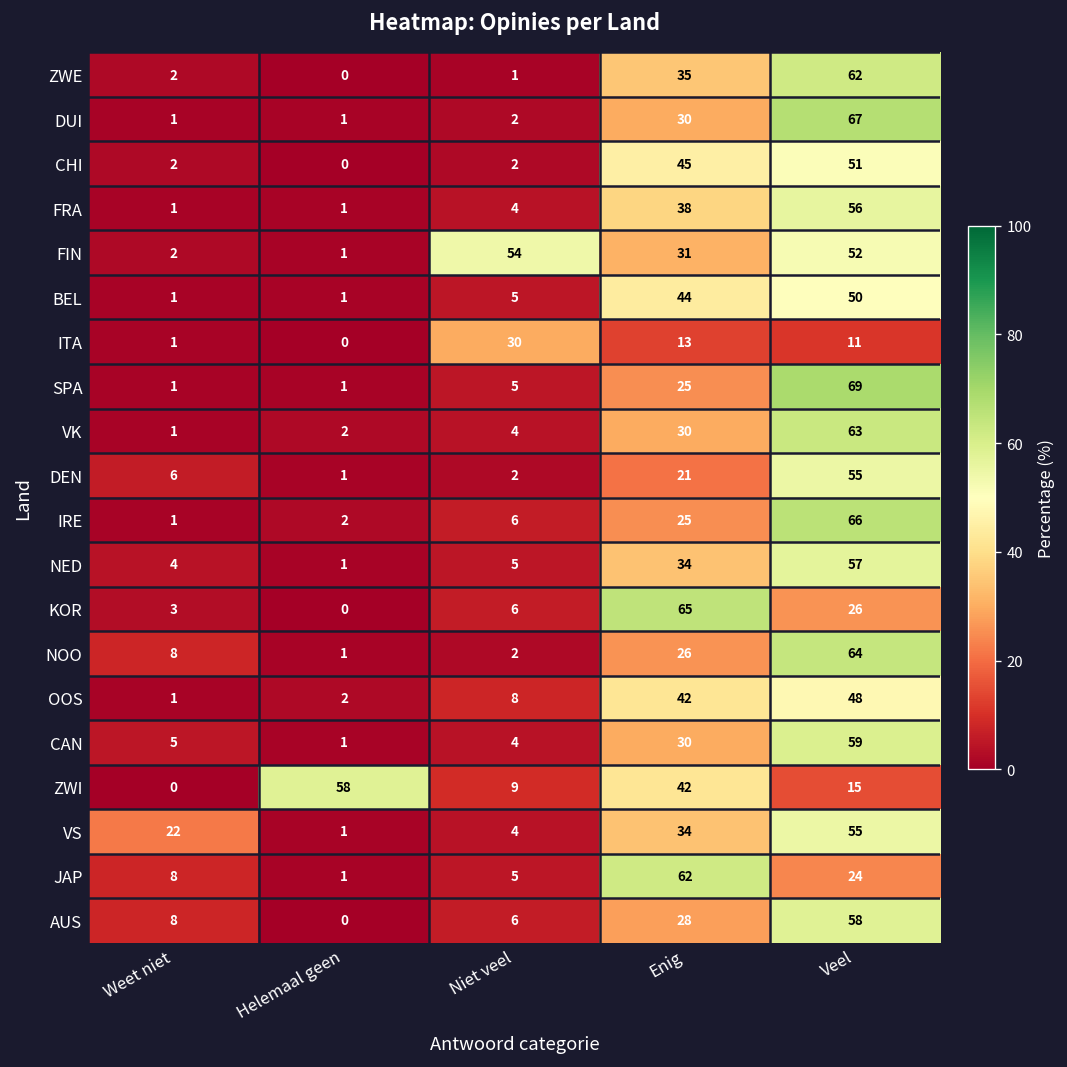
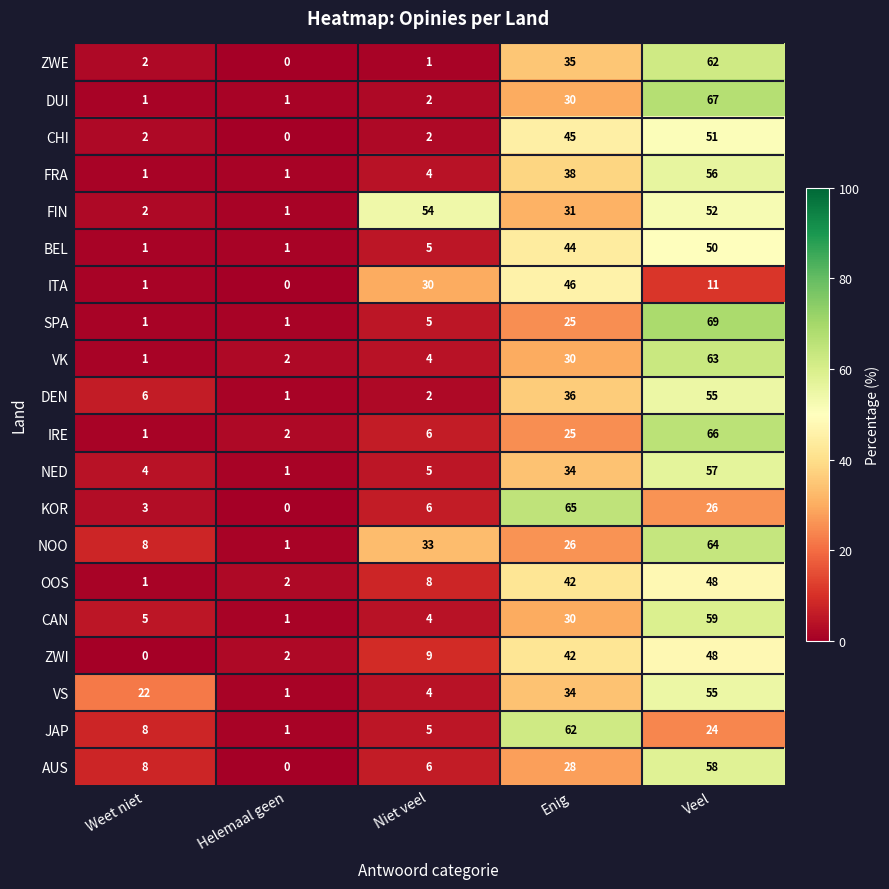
ITA, Enig: 13 -> 46
DEN, Enig: 21 -> 36
NOO, Niet veel: 2 -> 33
ZWI, Helemaal geen: 58 -> 2
ZWI, Veel: 15 -> 48
